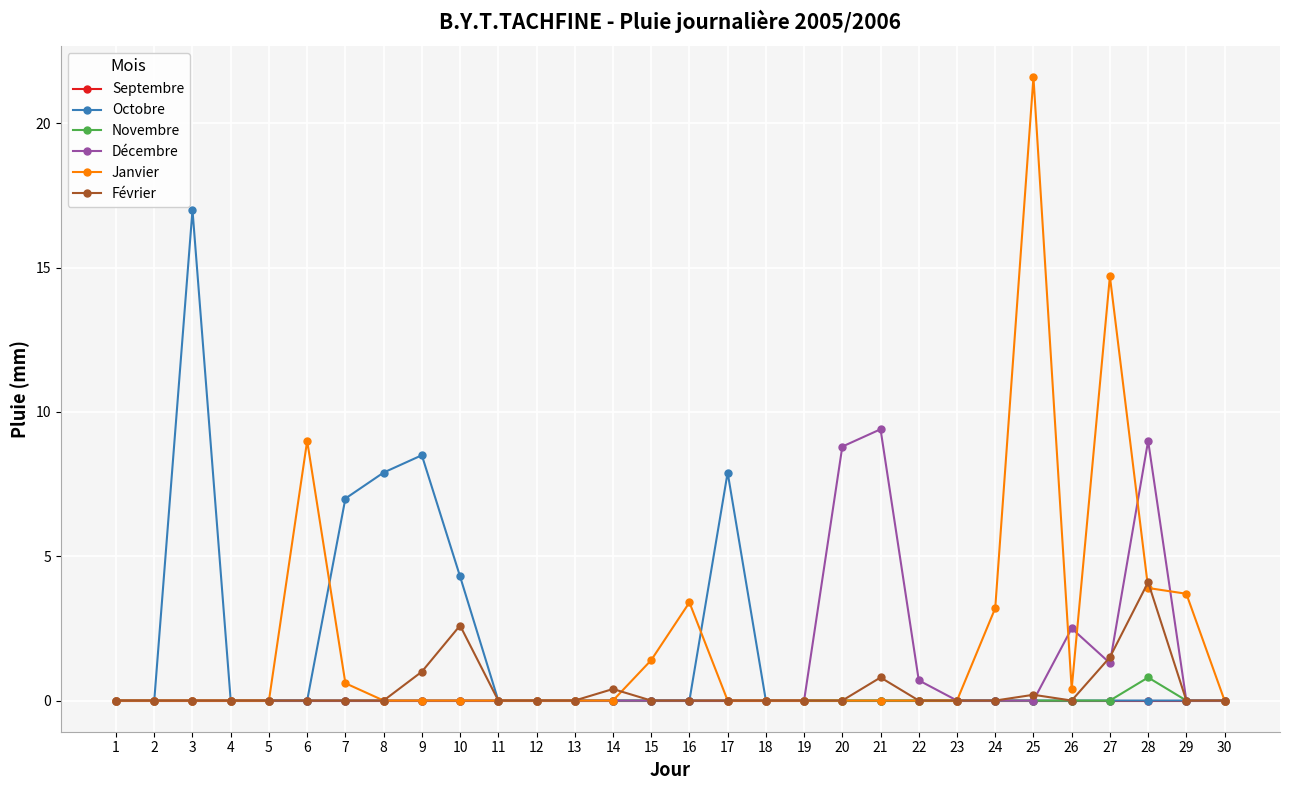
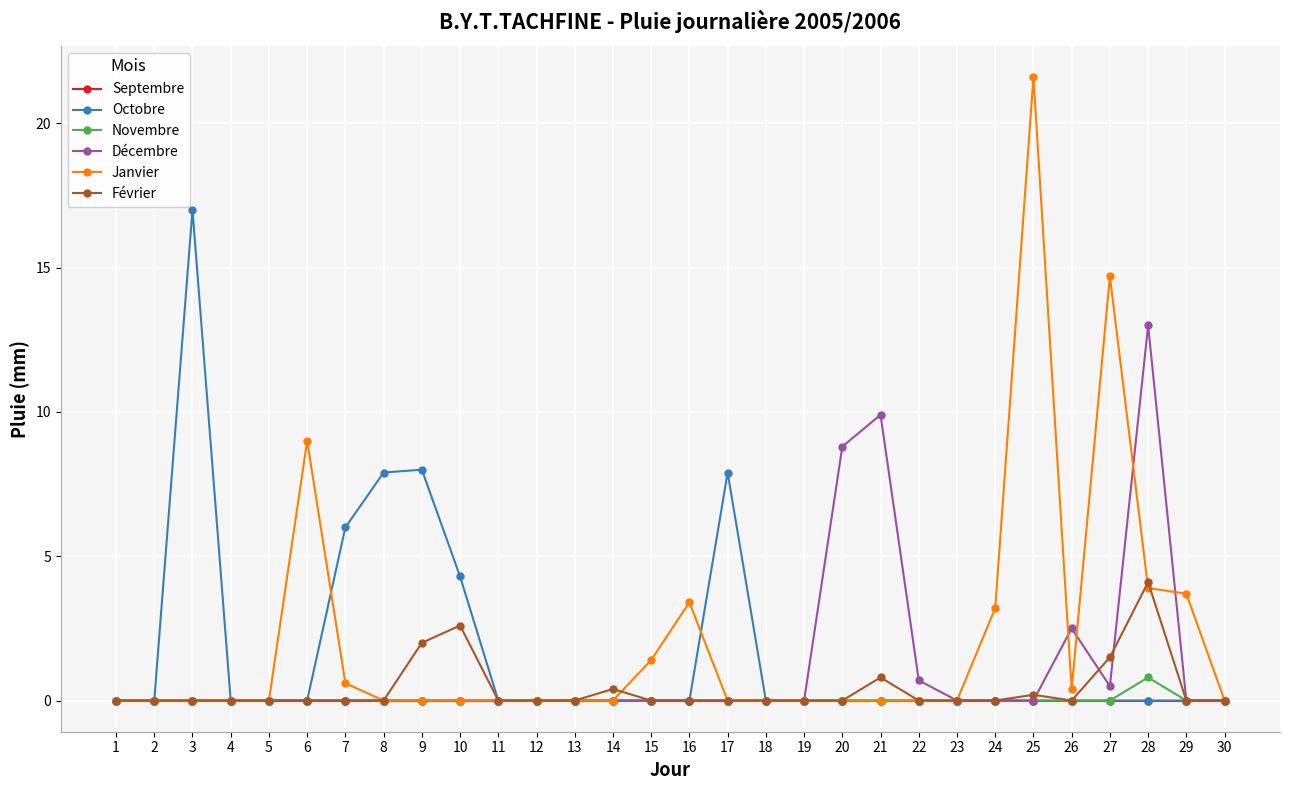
Octobre, 7: 7 -> 6
Octobre, 9: 8.5 -> 8.0
Février, 9: 1 -> 2
Décembre, 21: 9.4 -> 9.9
Décembre, 27: 1.3 -> 0.5
Décembre, 28: 9 -> 13
